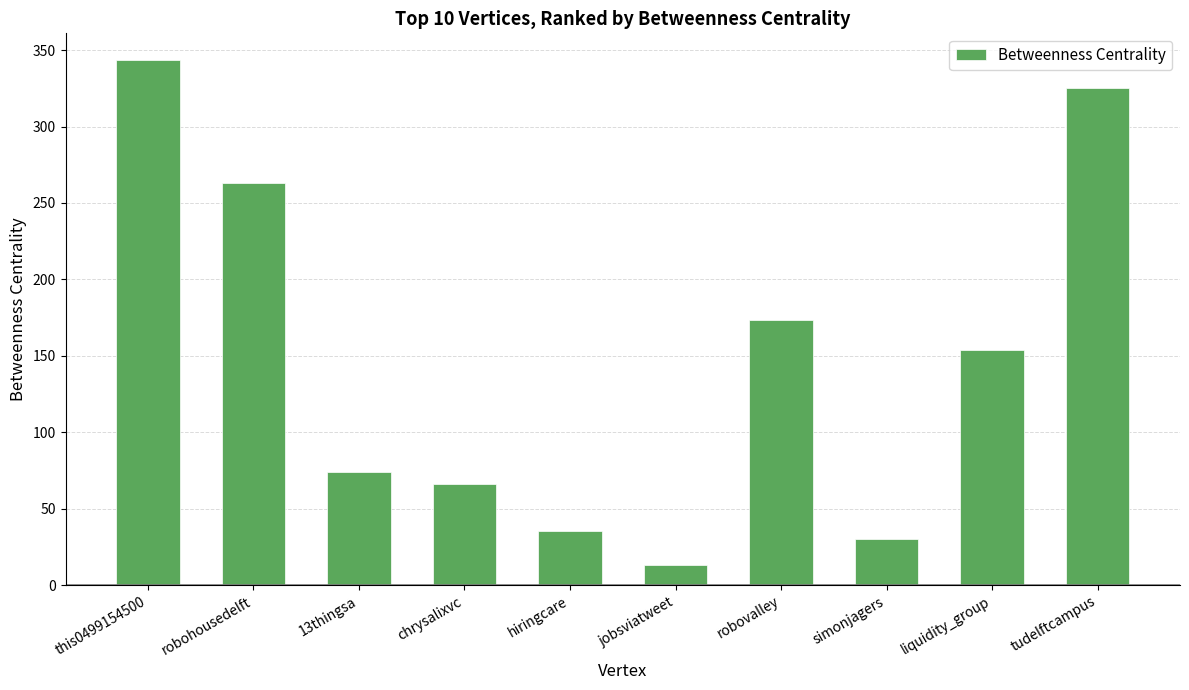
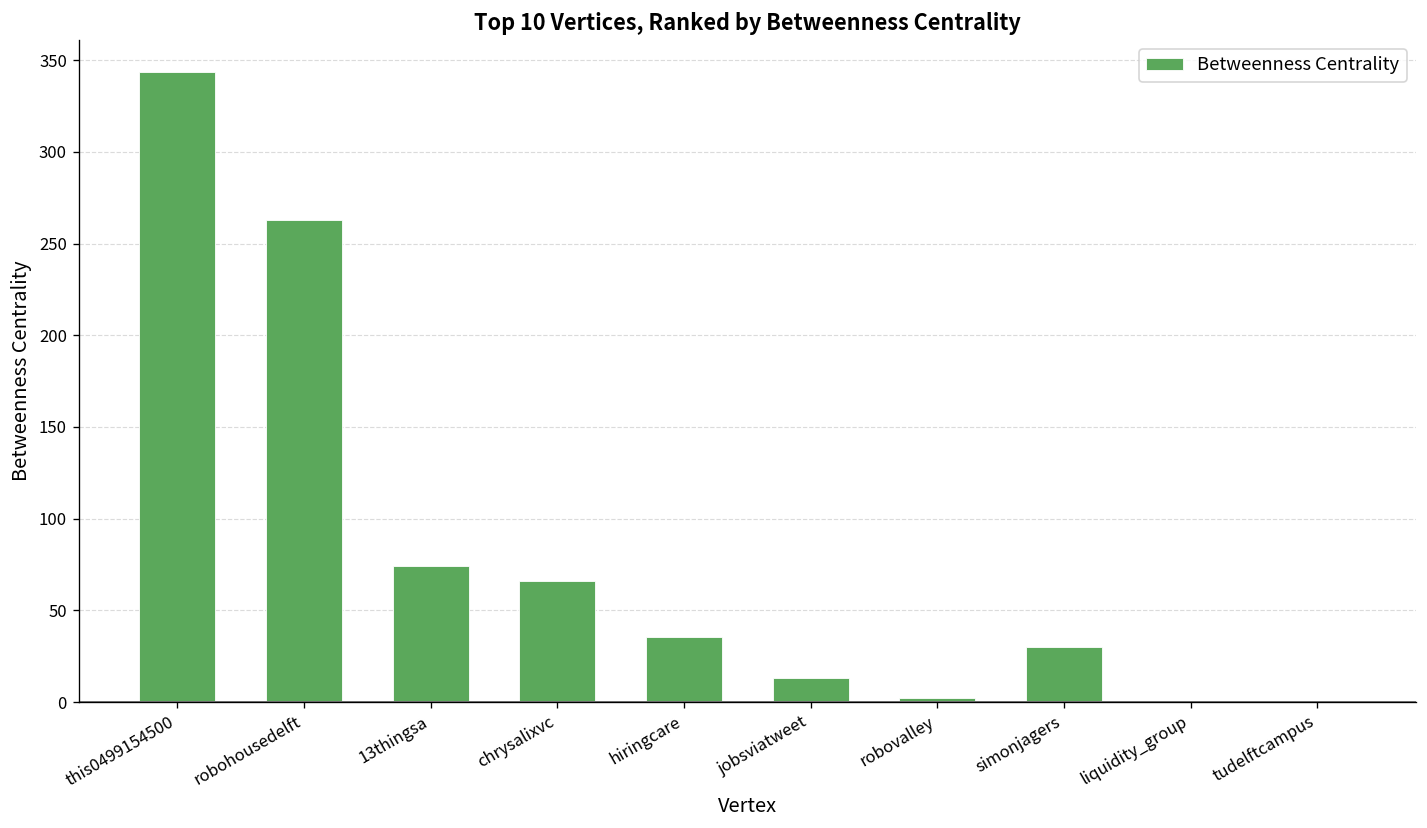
robovalley: 173 -> 2
liquidity_group: 154 -> 0
tudelftcampus: 325 -> 0
